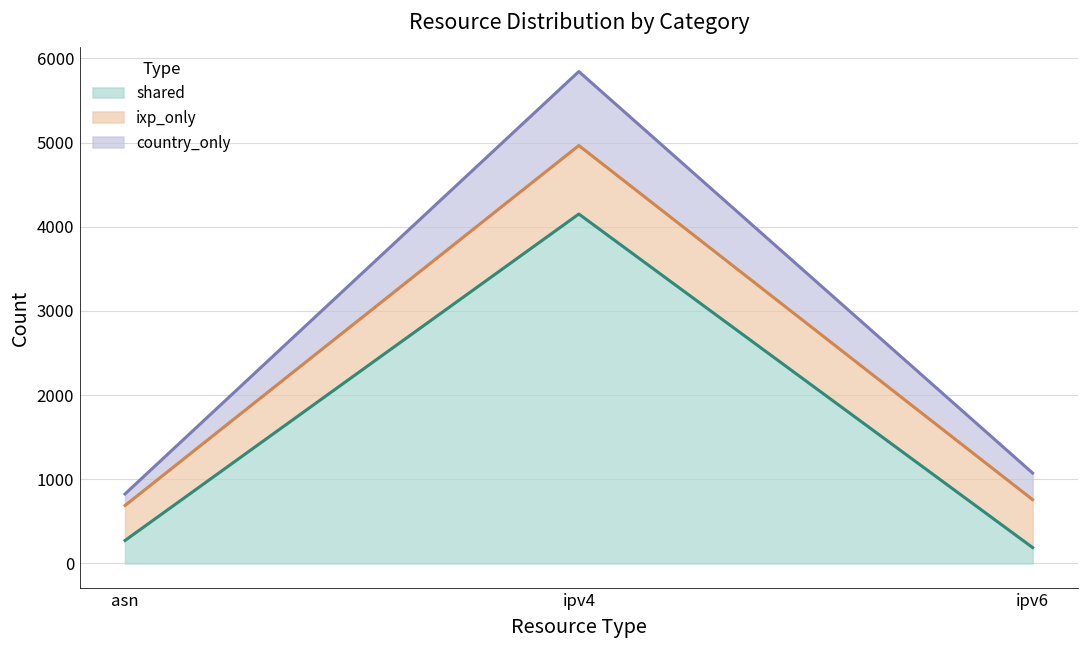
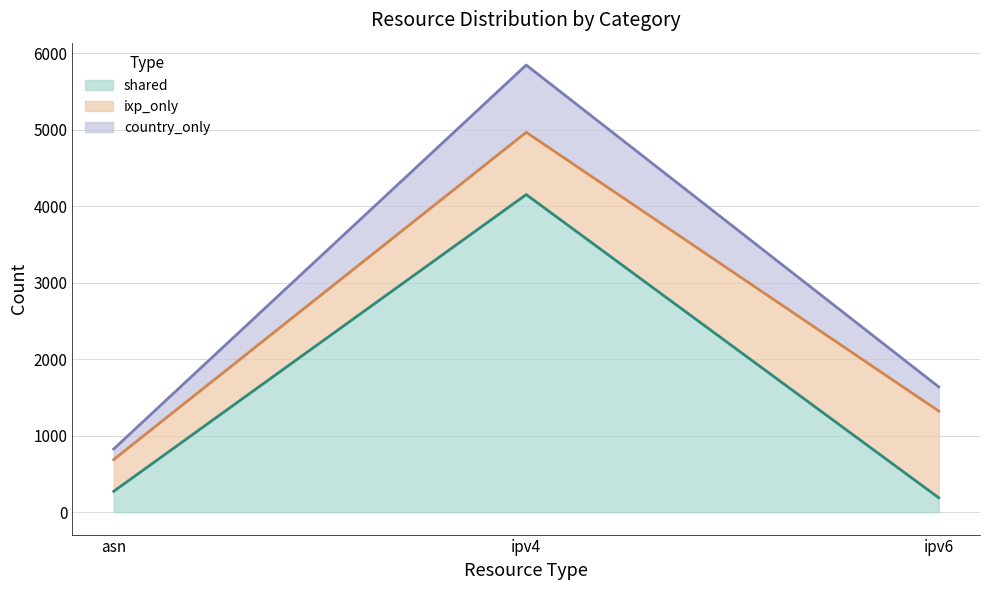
ixp_only, ipv6: 600 -> 1100
